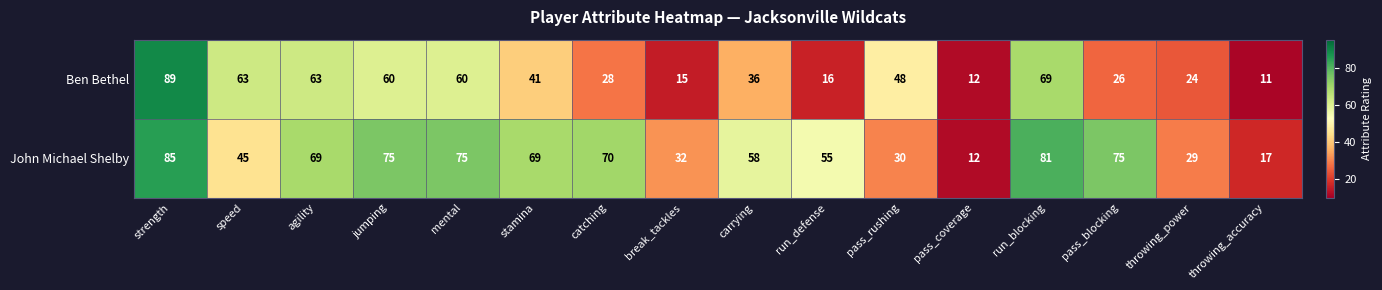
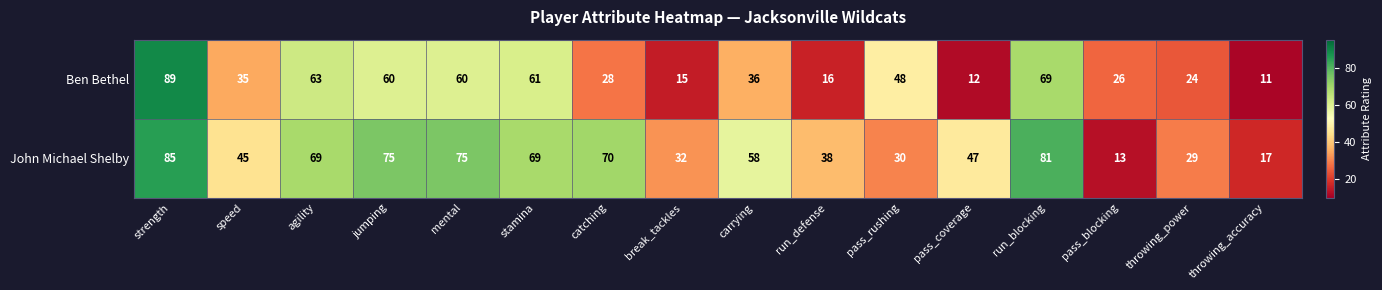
Ben Bethel, speed: 63 -> 35
Ben Bethel, stamina: 41 -> 61
John Michael Shelby, run_defense: 55 -> 38
John Michael Shelby, pass_coverage: 12 -> 47
John Michael Shelby, pass_blocking: 75 -> 13
